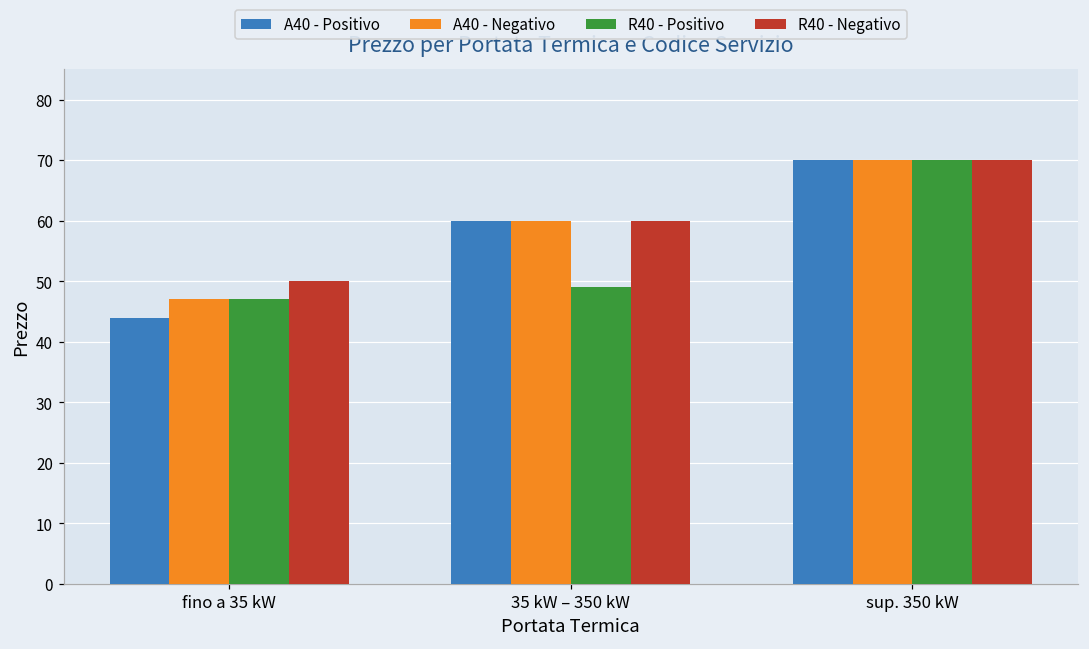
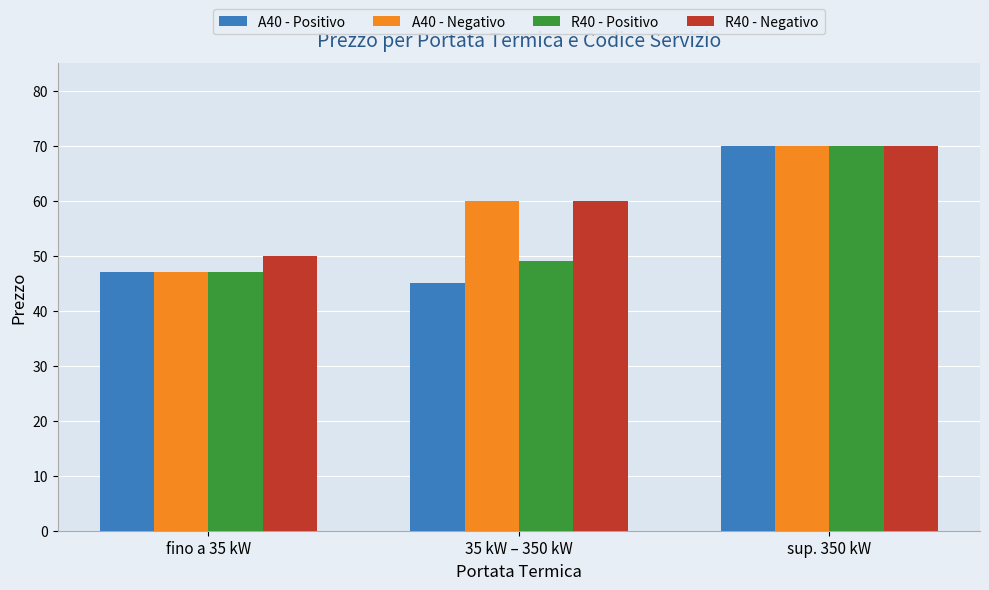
A40 - Positivo, fino a 35 kW: 44 -> 47
A40 - Positivo, 35 kW – 350 kW: 60 -> 45
